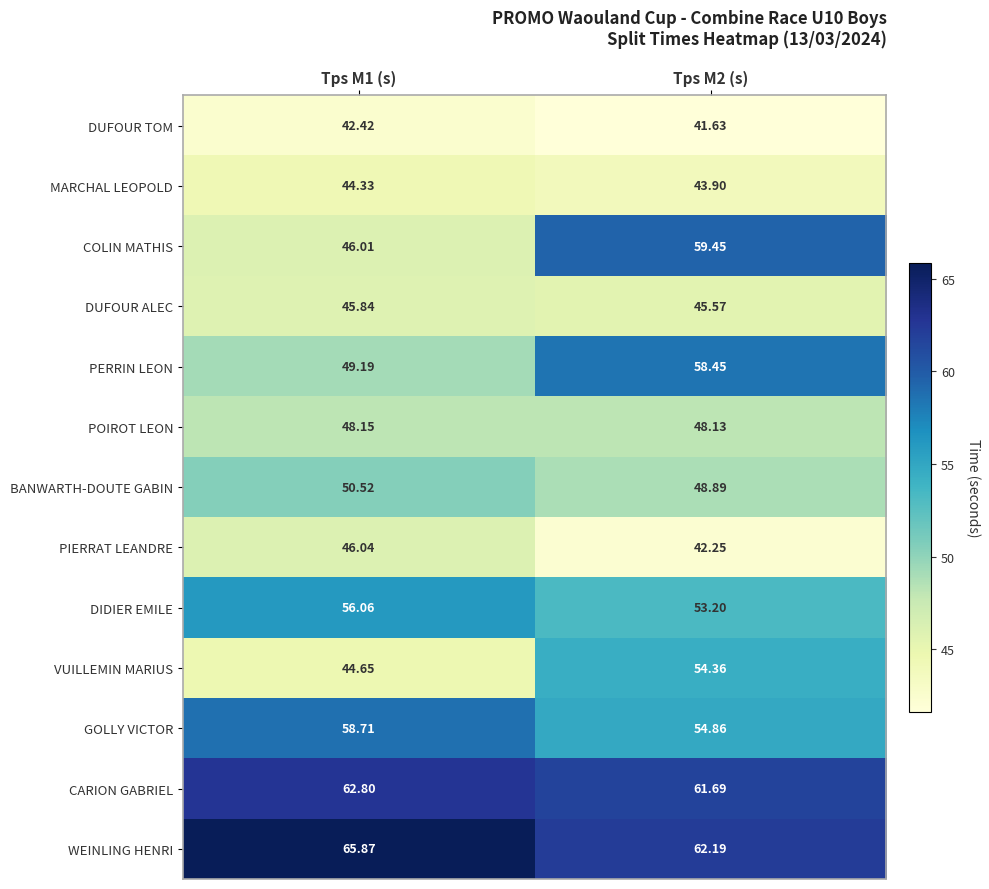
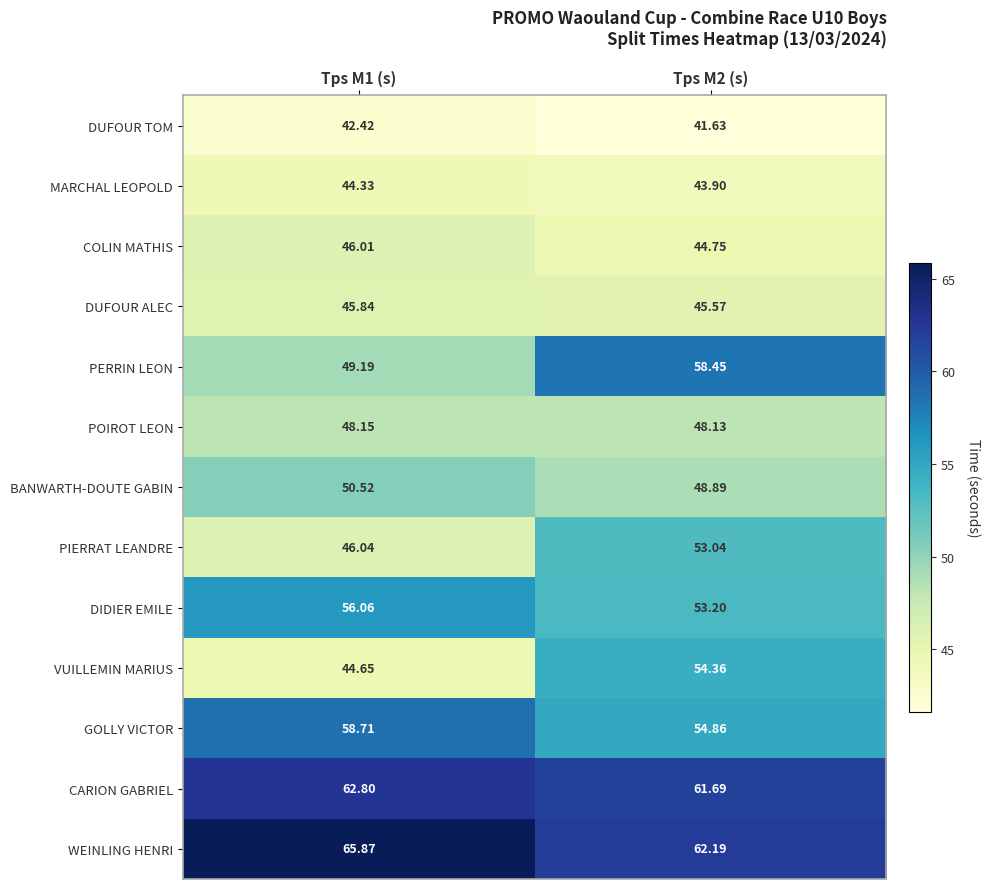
COLIN MATHIS, Tps M2 (s): 59.45 -> 44.75
PIERRAT LEANDRE, Tps M2 (s): 42.25 -> 53.04
